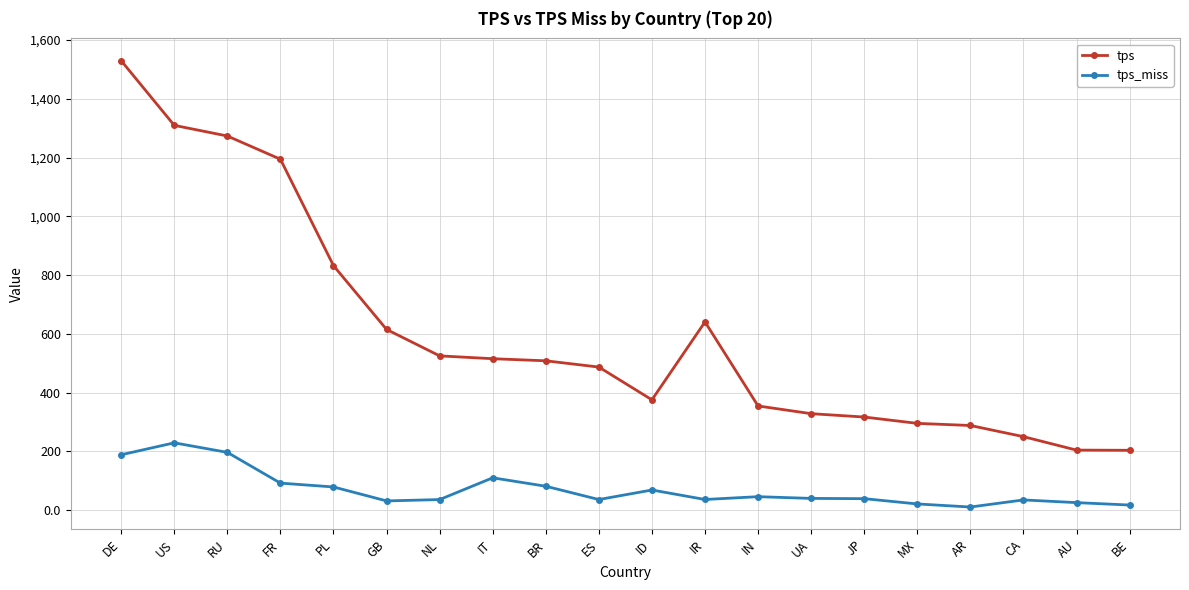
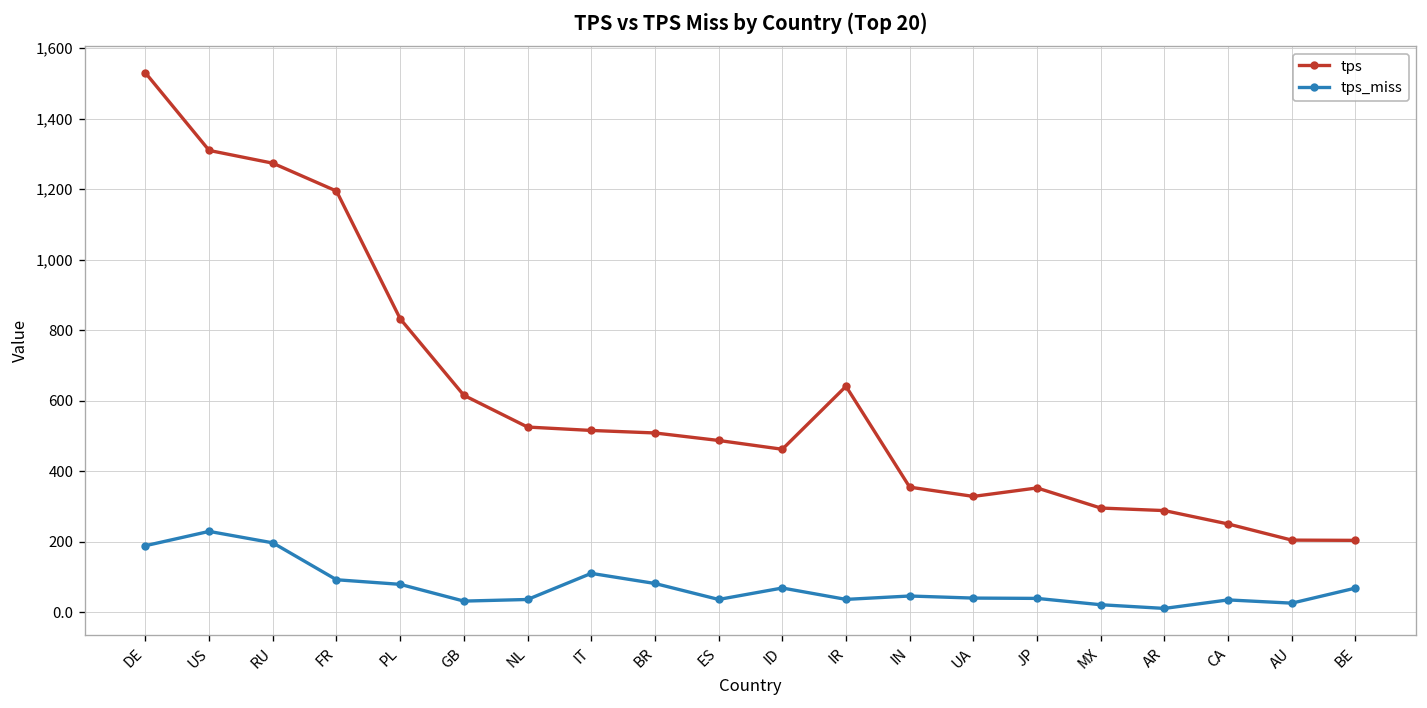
tps, ID: 380 -> 460
tps, JP: 320 -> 350
tps_miss, BE: 20 -> 70
